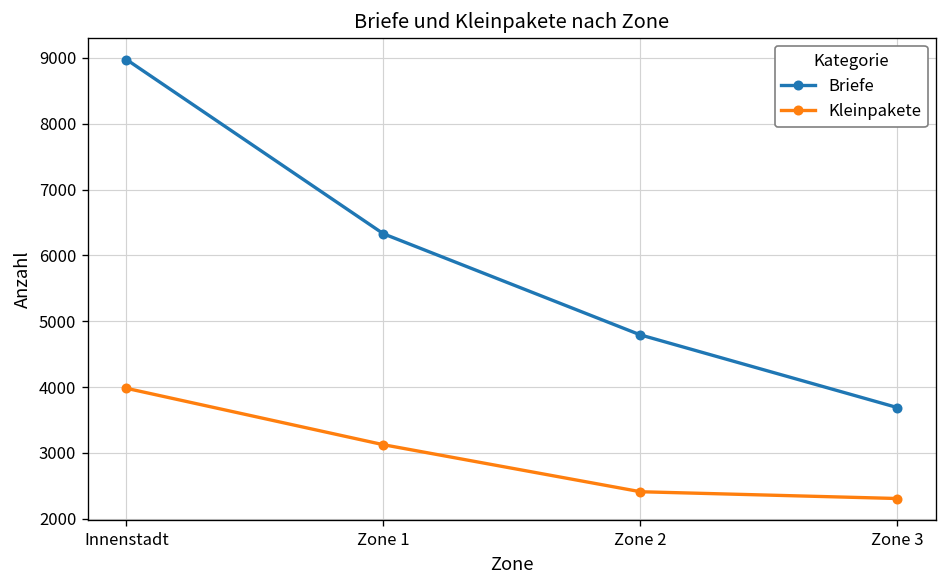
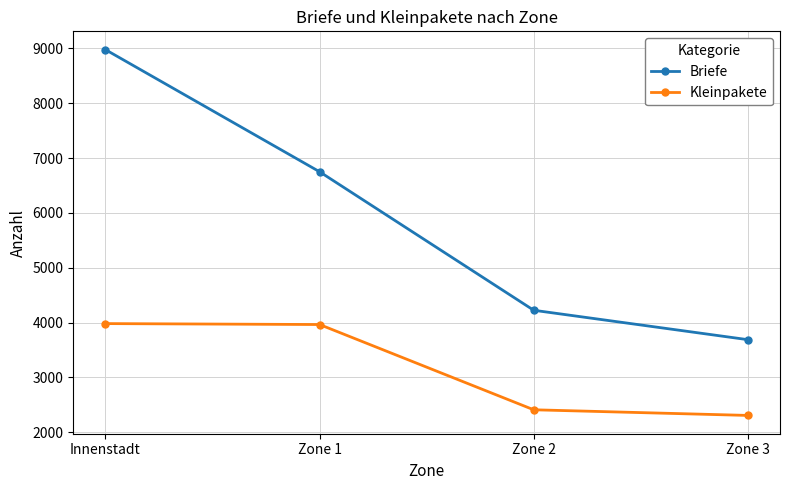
Briefe, Zone 1: 6300 -> 6800
Kleinpakete, Zone 1: 3100 -> 4000
Briefe, Zone 2: 4800 -> 4200
